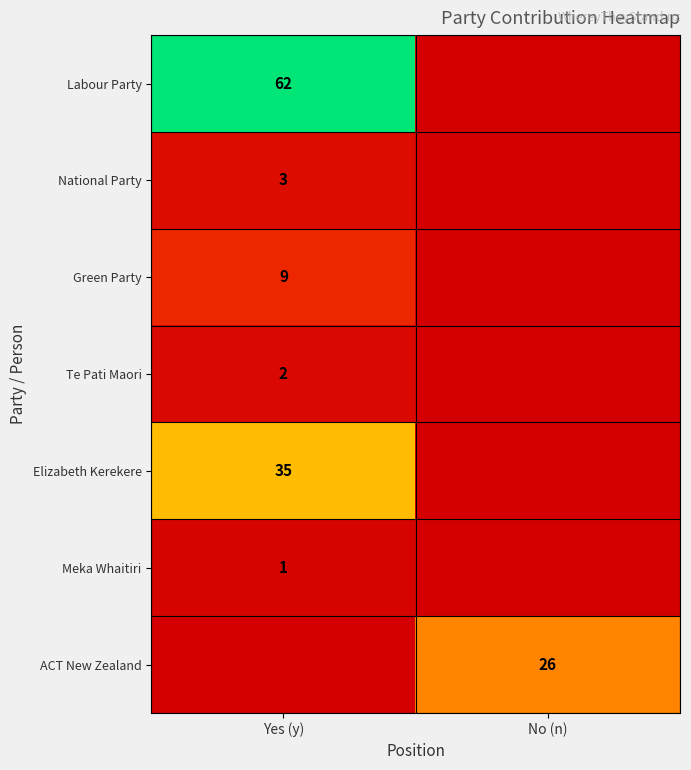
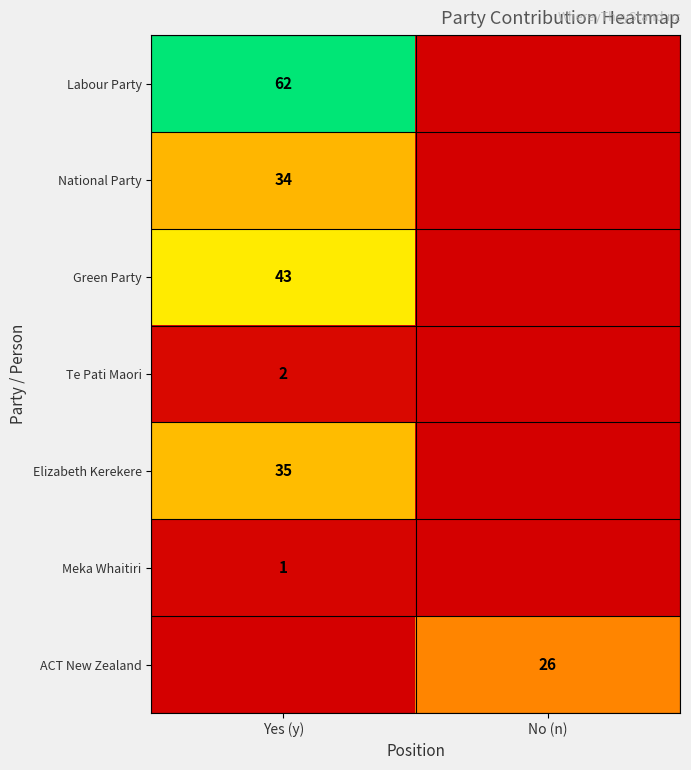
National Party, Yes (y): 3 -> 34
Green Party, Yes (y): 9 -> 43
